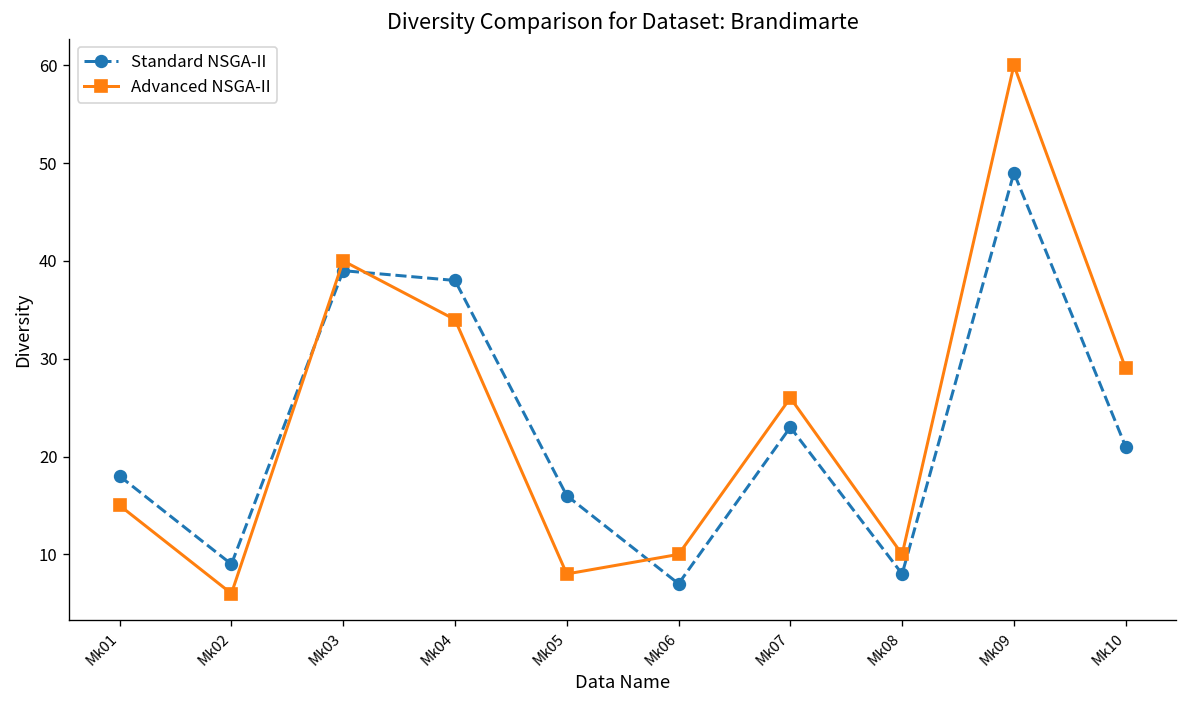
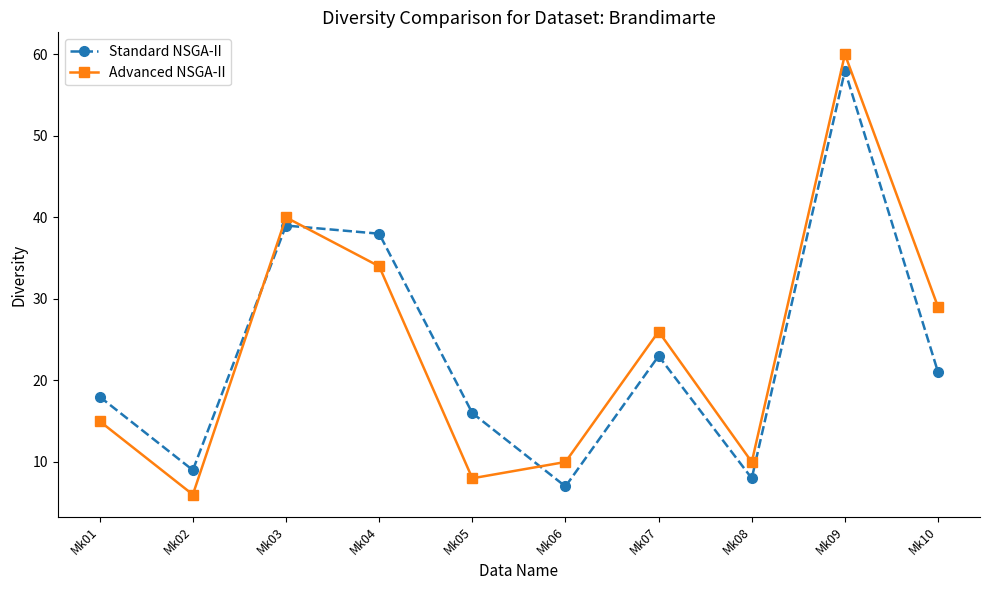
Standard NSGA-II, Mk09: 49 -> 58
